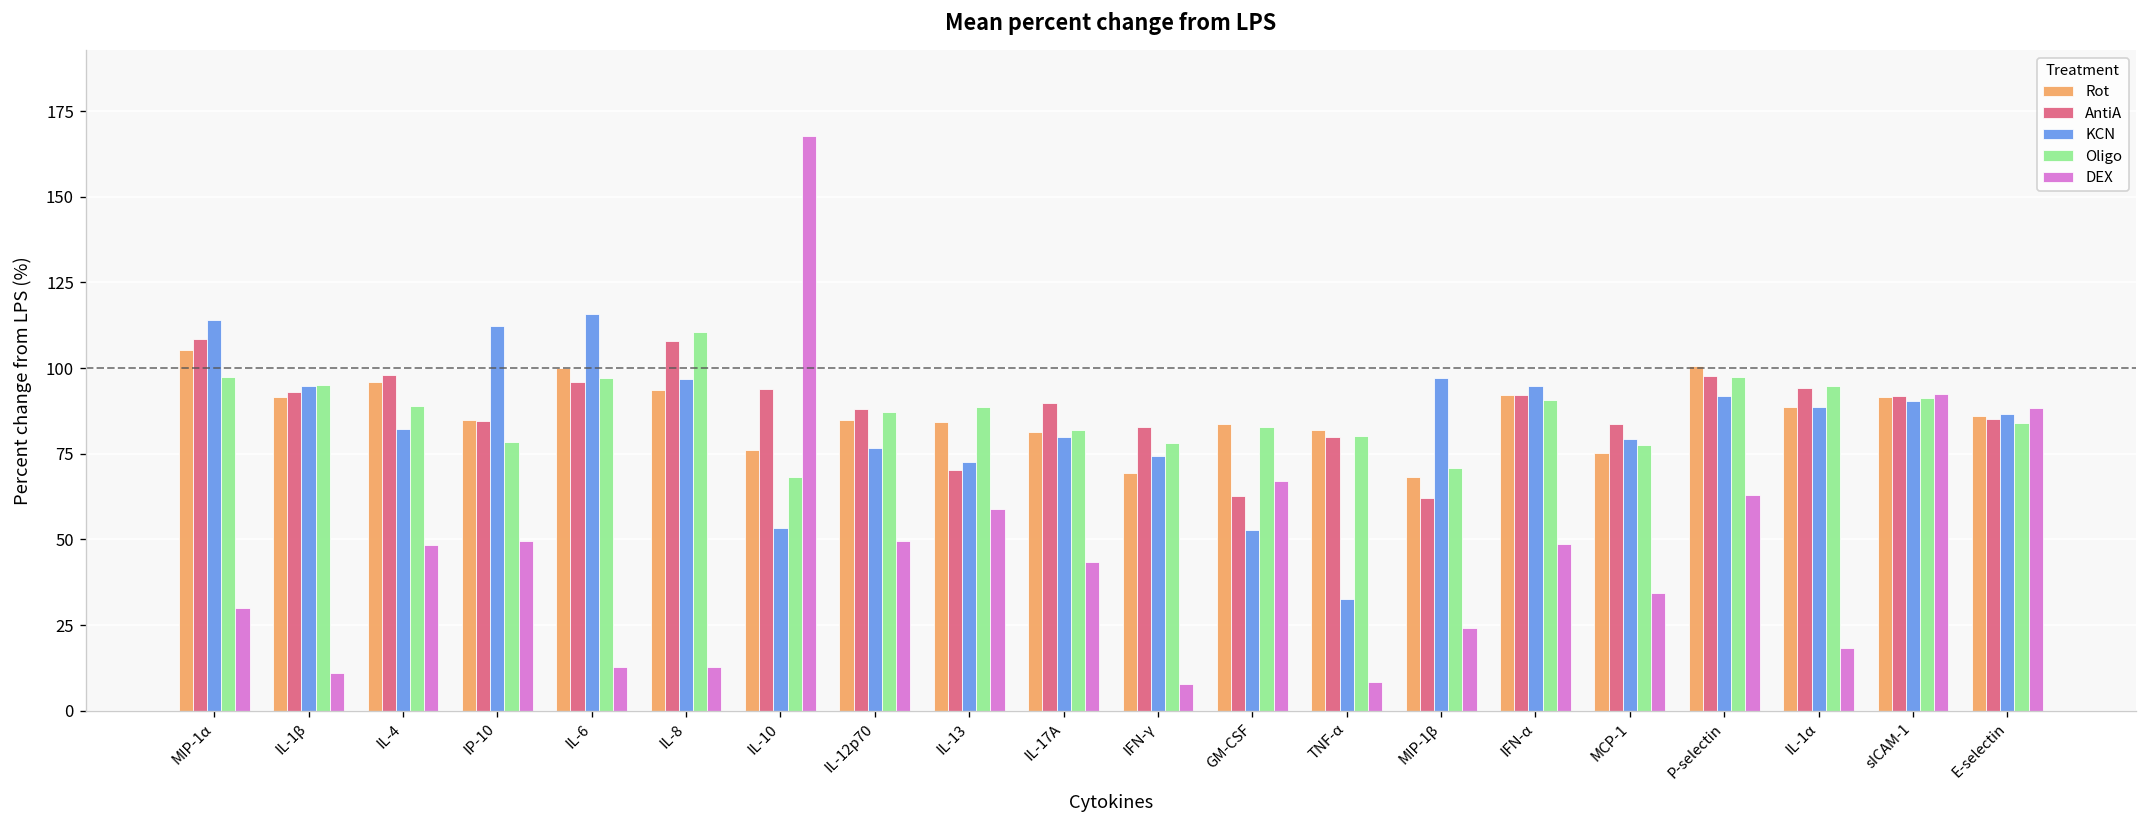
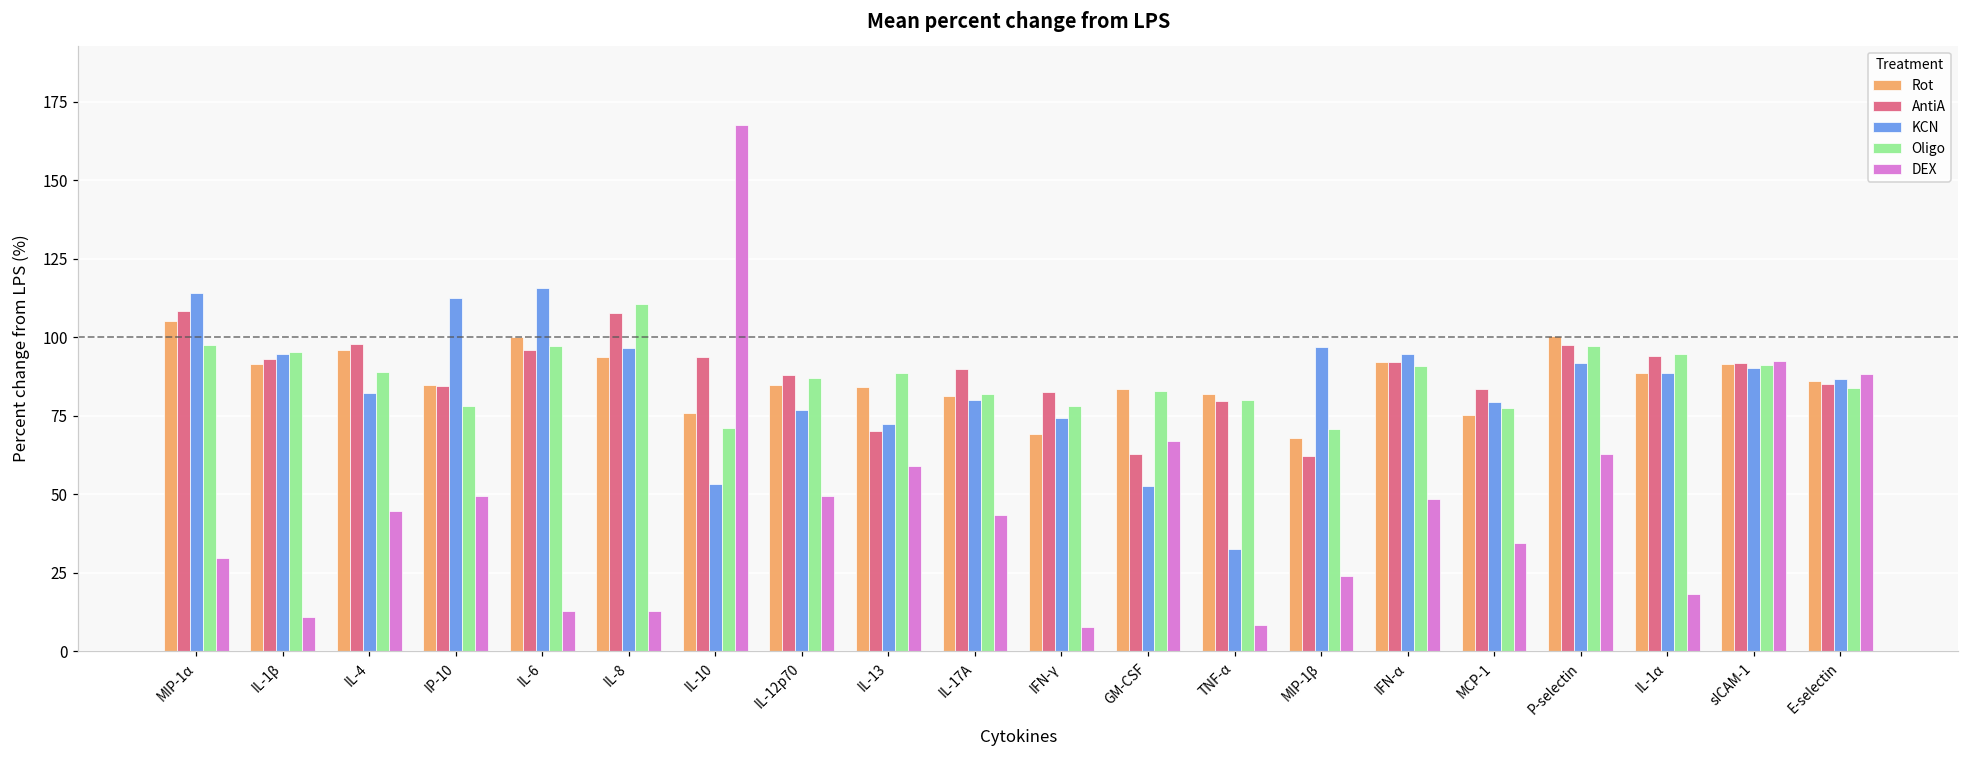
DEX, IL-4: 48 -> 45
Oligo, IL-10: 68 -> 71
